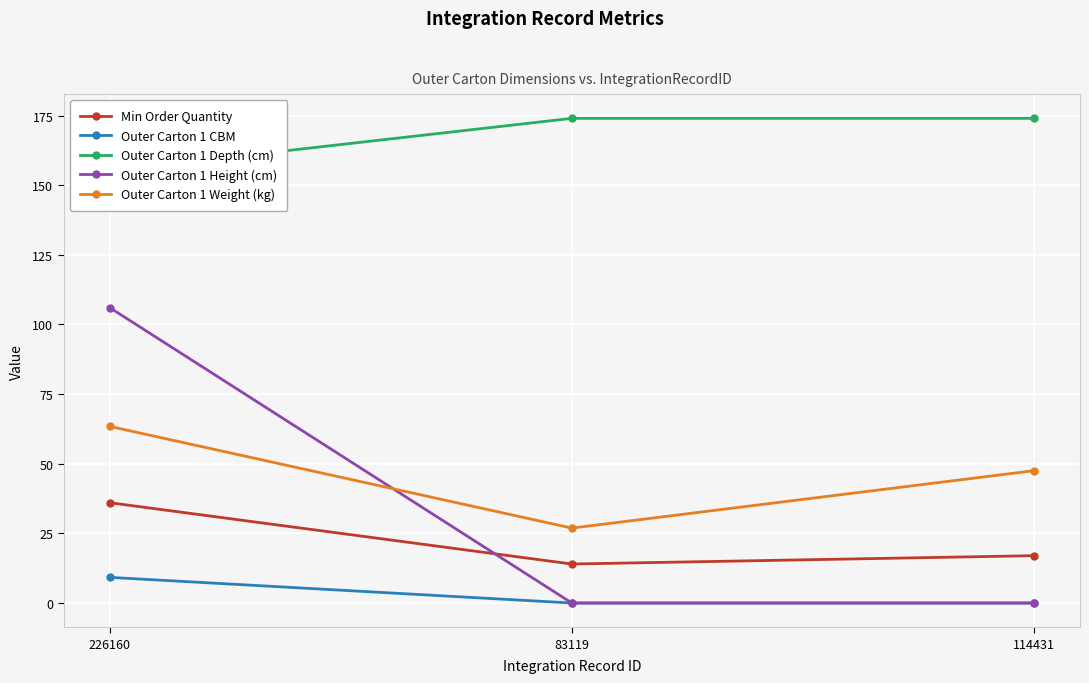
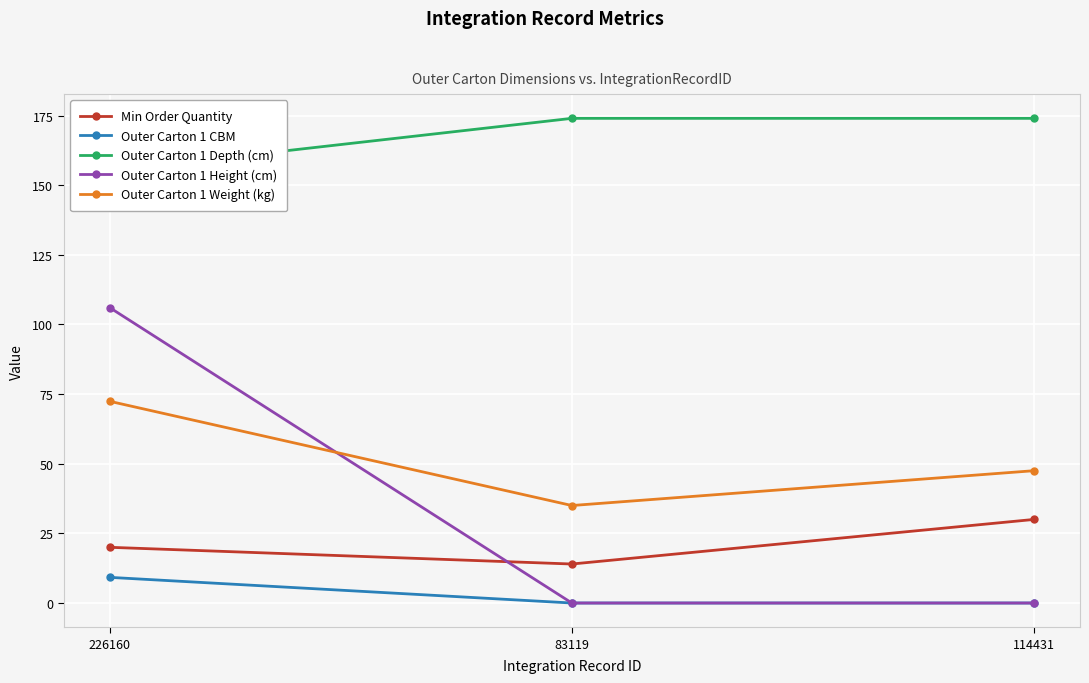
Min Order Quantity, 226160: 36 -> 20
Outer Carton 1 Weight (kg), 226160: 63 -> 72
Outer Carton 1 Weight (kg), 83119: 27 -> 35
Min Order Quantity, 114431: 17 -> 30
